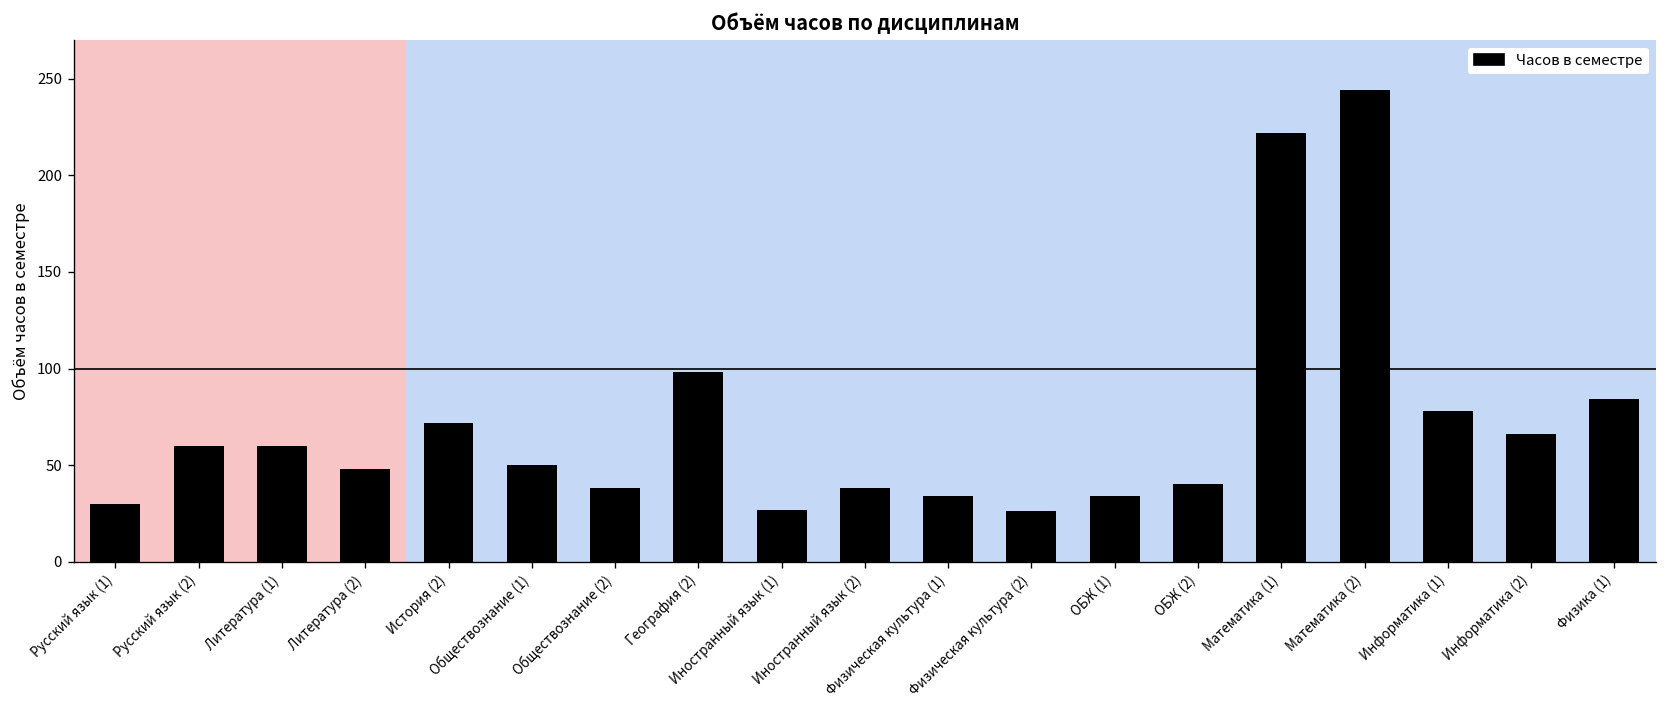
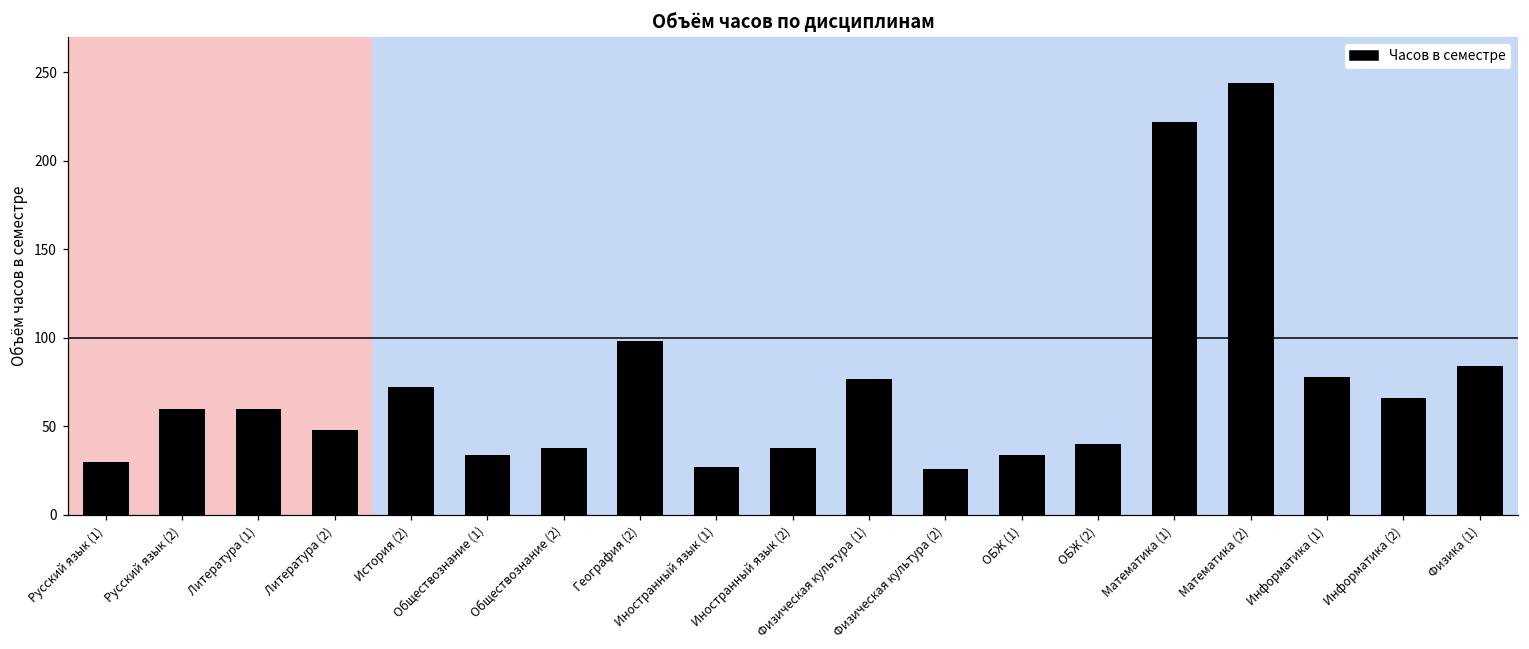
Обществознание (1): 50 -> 34
Физическая культура (1): 34 -> 77
